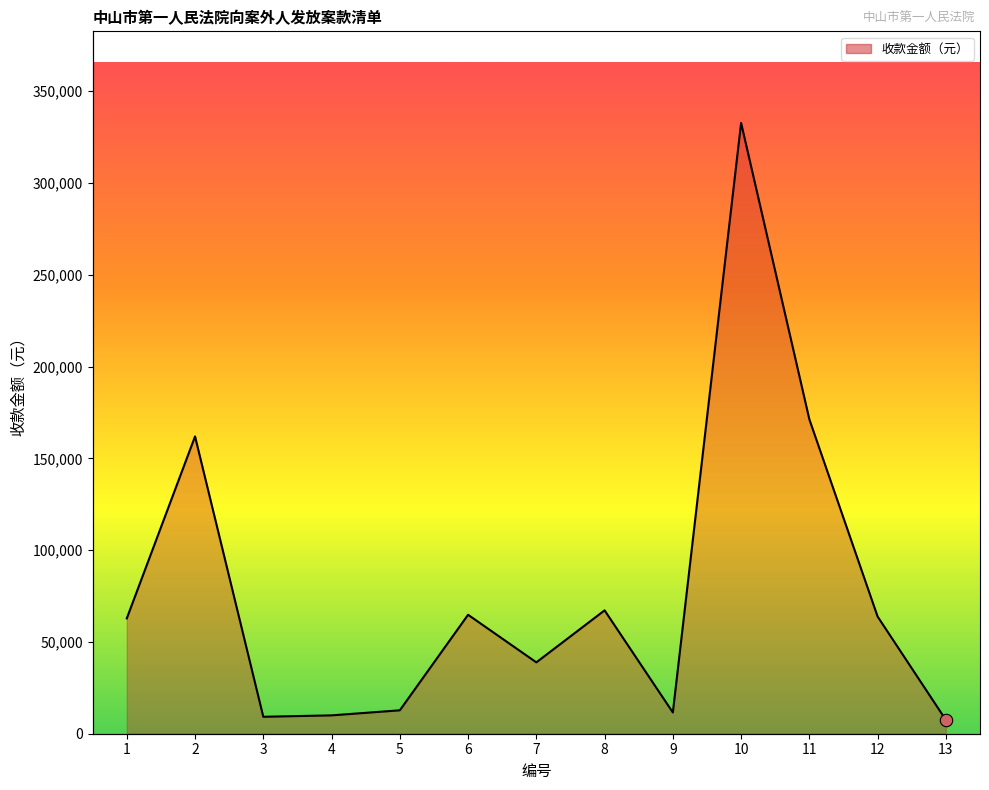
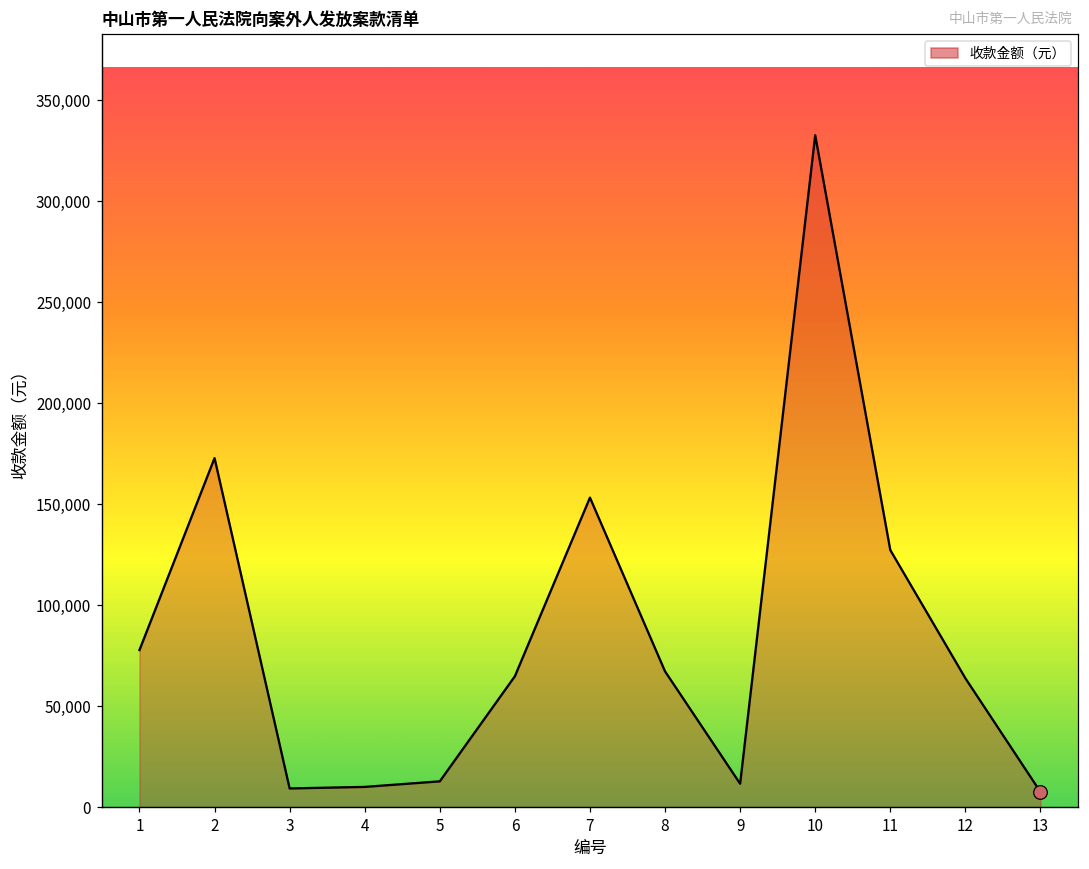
收款金额（元）, 1: 63,000 -> 78,000
收款金额（元）, 2: 162,000 -> 173,000
收款金额（元）, 7: 39,000 -> 153,000
收款金额（元）, 11: 171,000 -> 127,000
